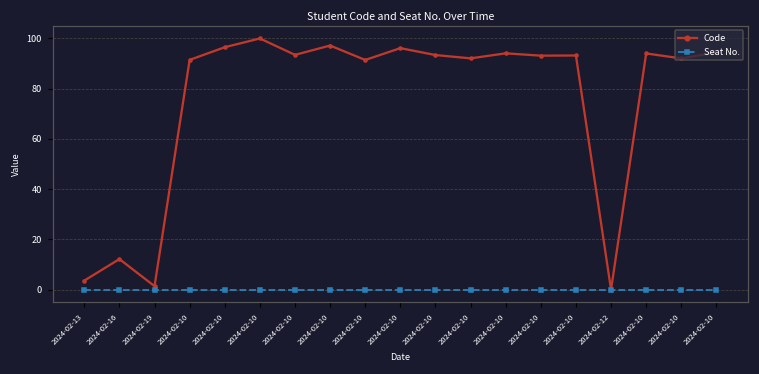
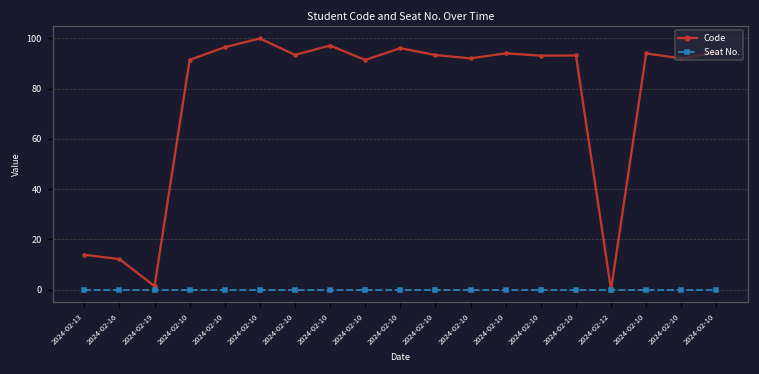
Code, 2024-02-13: 4 -> 14
